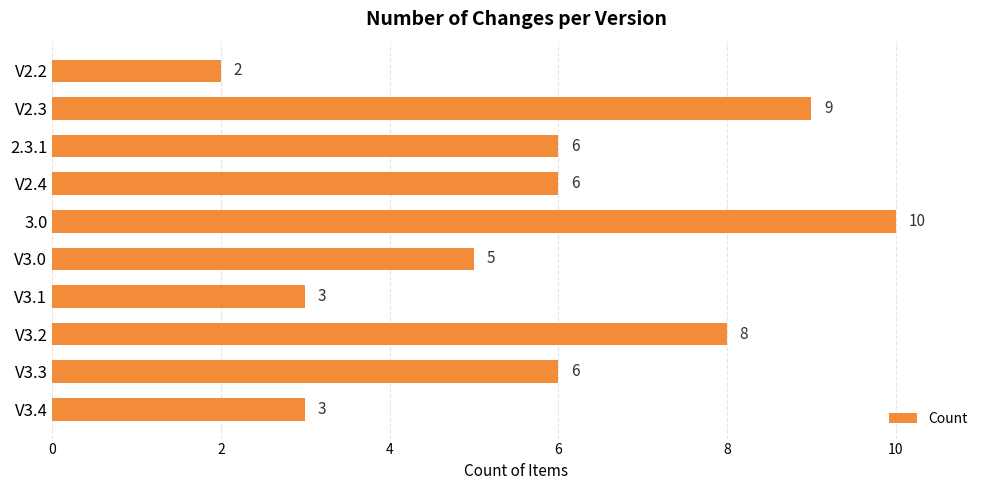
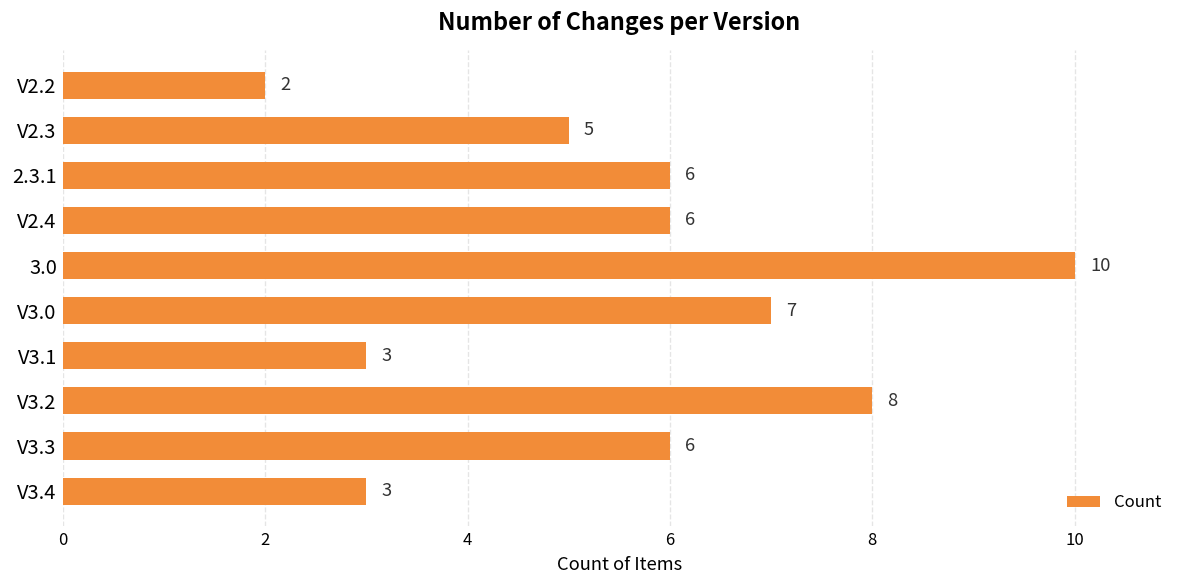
V2.3: 9 -> 5
V3.0: 5 -> 7
